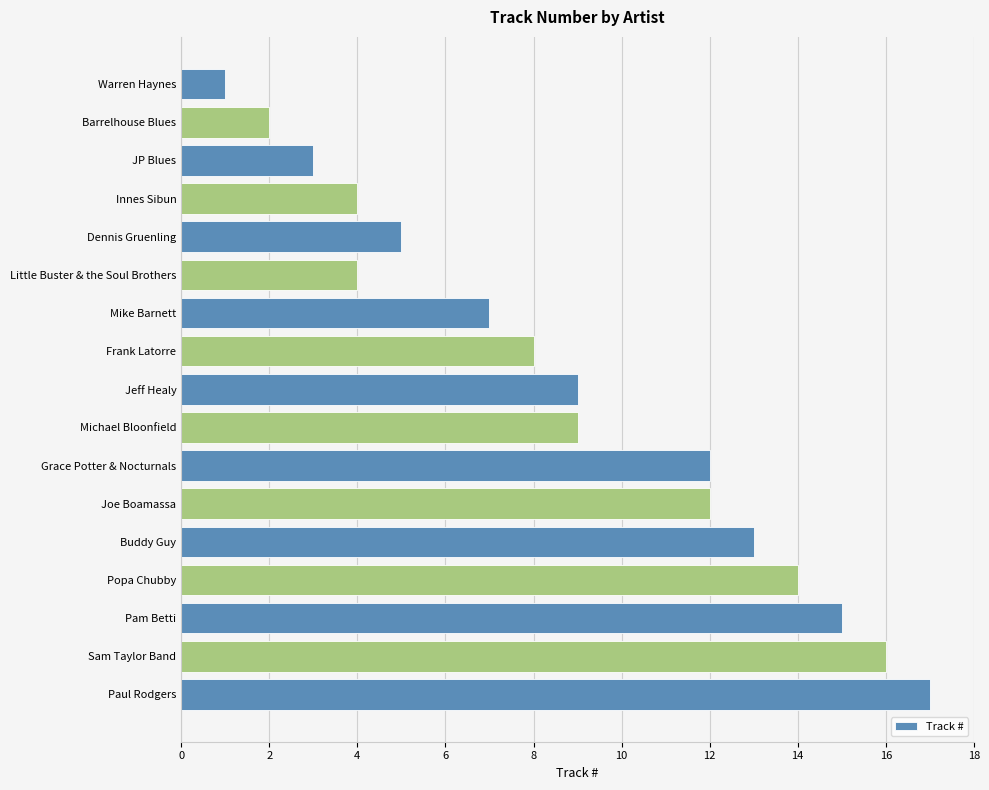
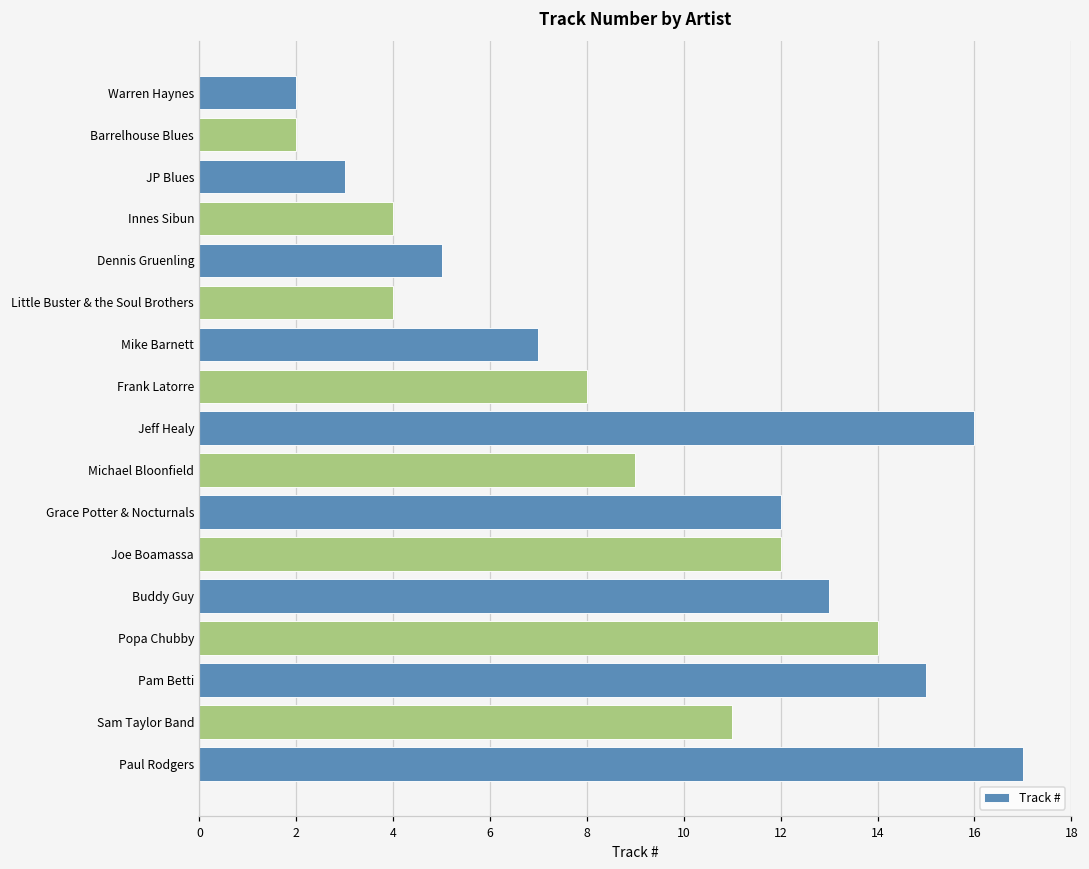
Warren Haynes: 1 -> 2
Jeff Healy: 9 -> 16
Sam Taylor Band: 16 -> 11
